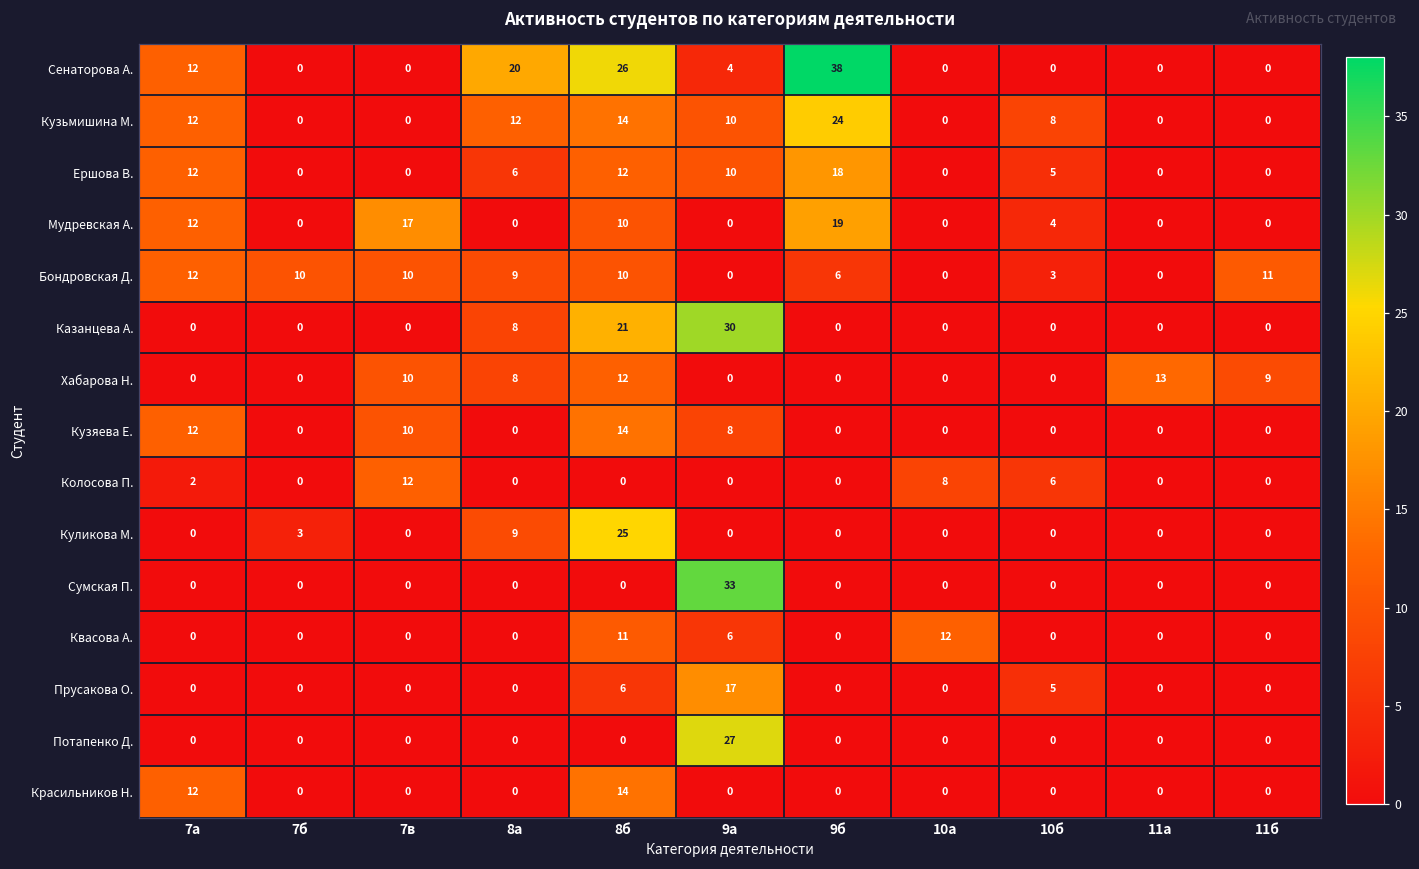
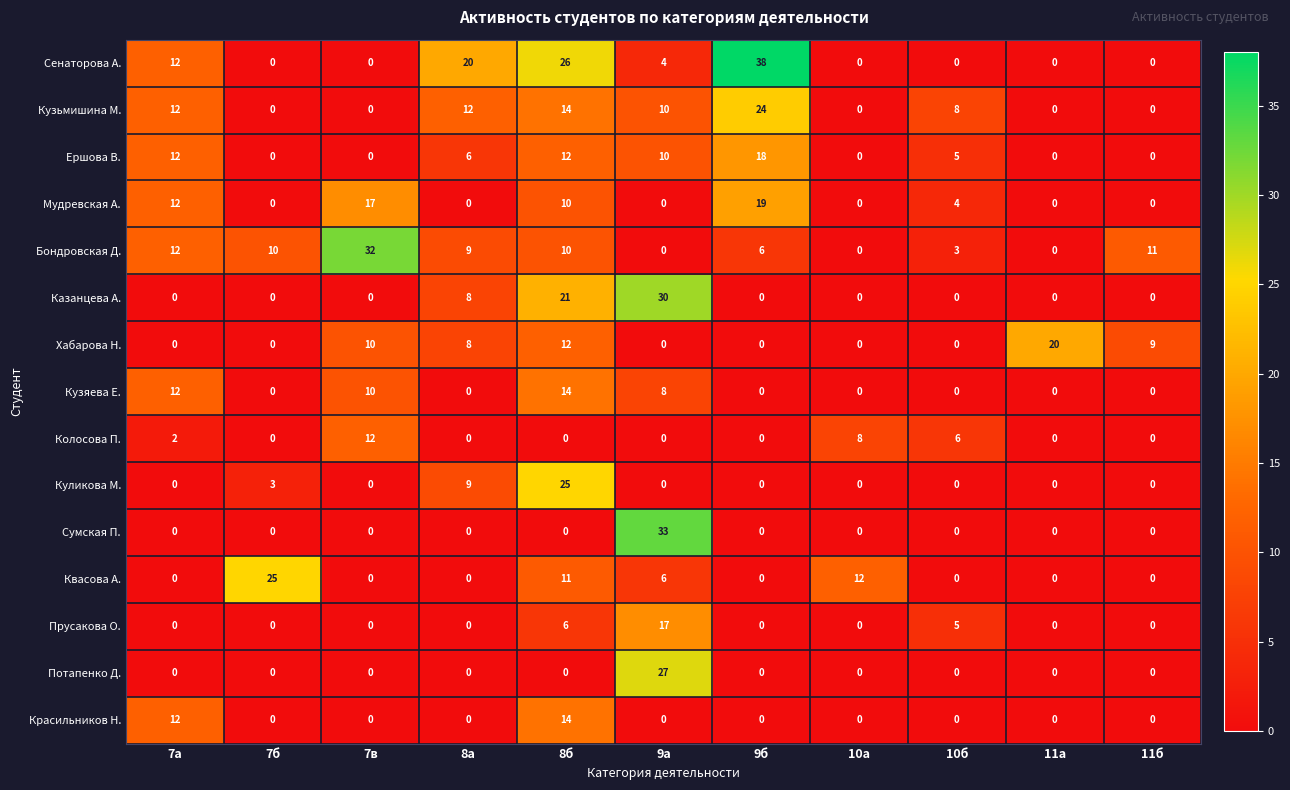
Бондровская Д., 7в: 10 -> 32
Хабарова Н., 11а: 13 -> 20
Квасова А., 7б: 0 -> 25
